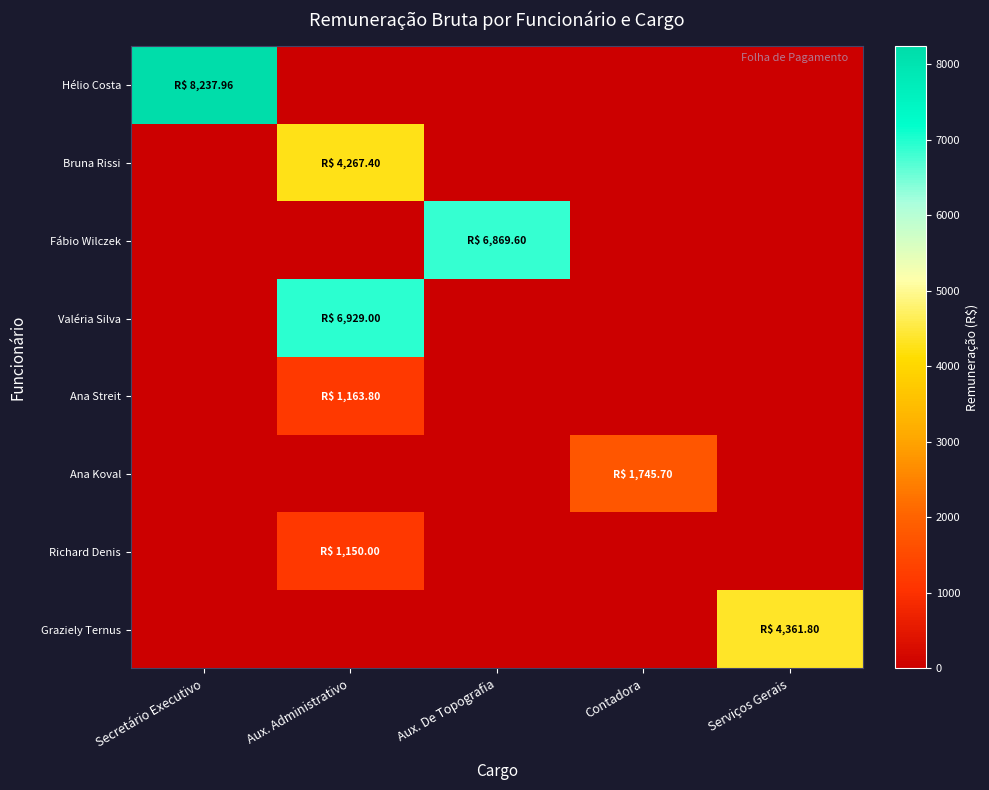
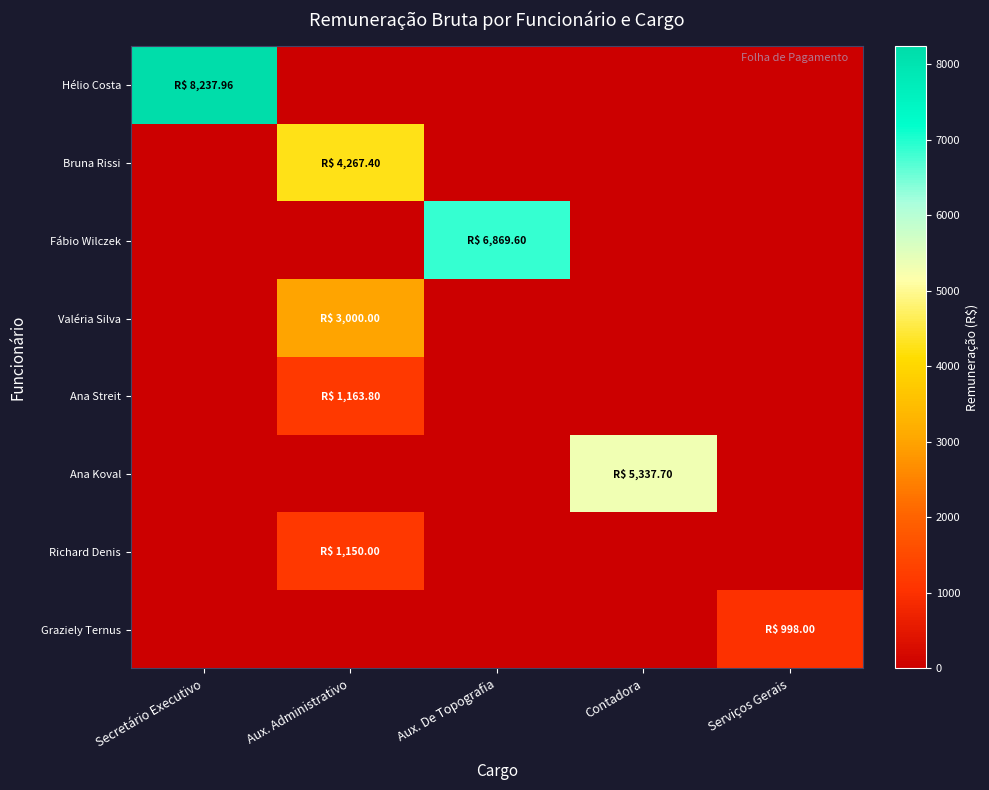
Valéria Silva, Aux. Administrativo: 6,929.00 -> 3,000.00
Ana Koval, Contadora: 1,745.70 -> 5,337.70
Graziely Ternus, Serviços Gerais: 4,361.80 -> 998.00
